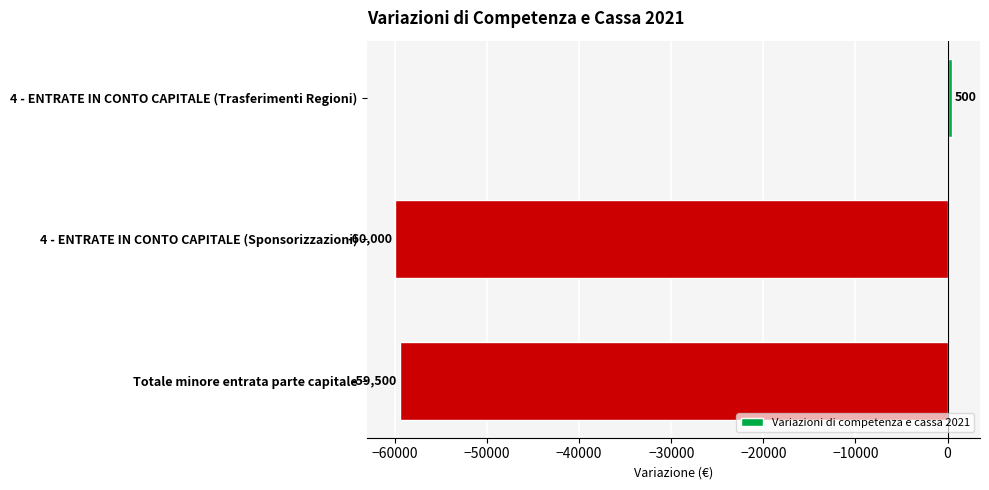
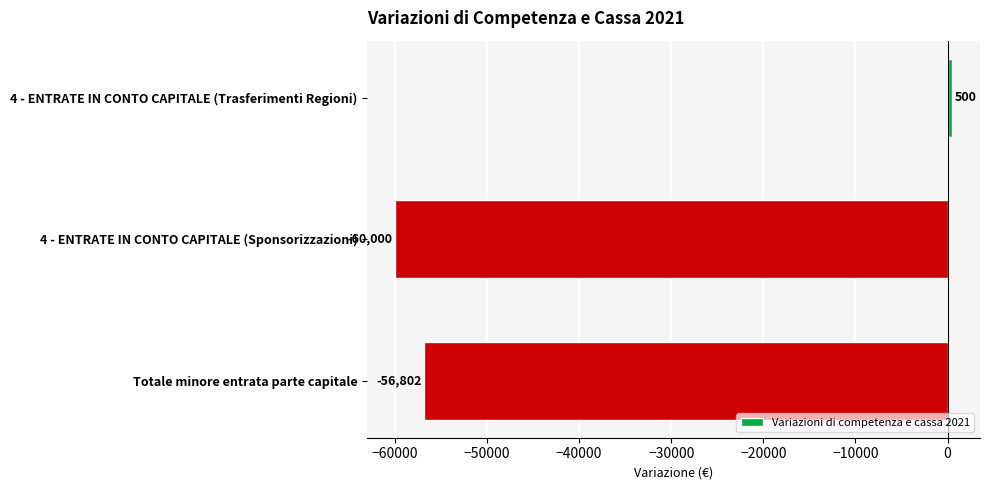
Totale minore entrata parte capitale: -59,500 -> -56,802
